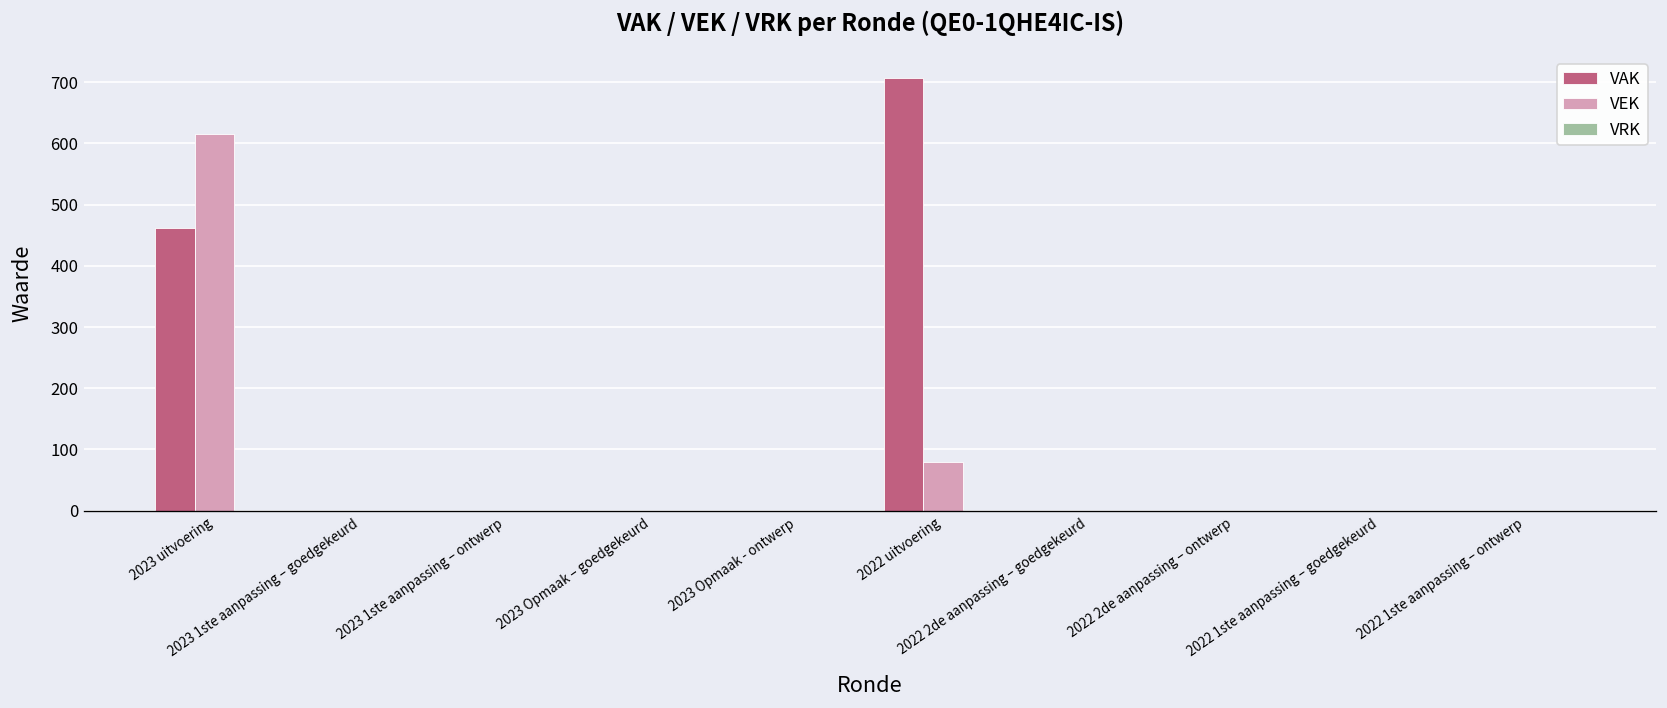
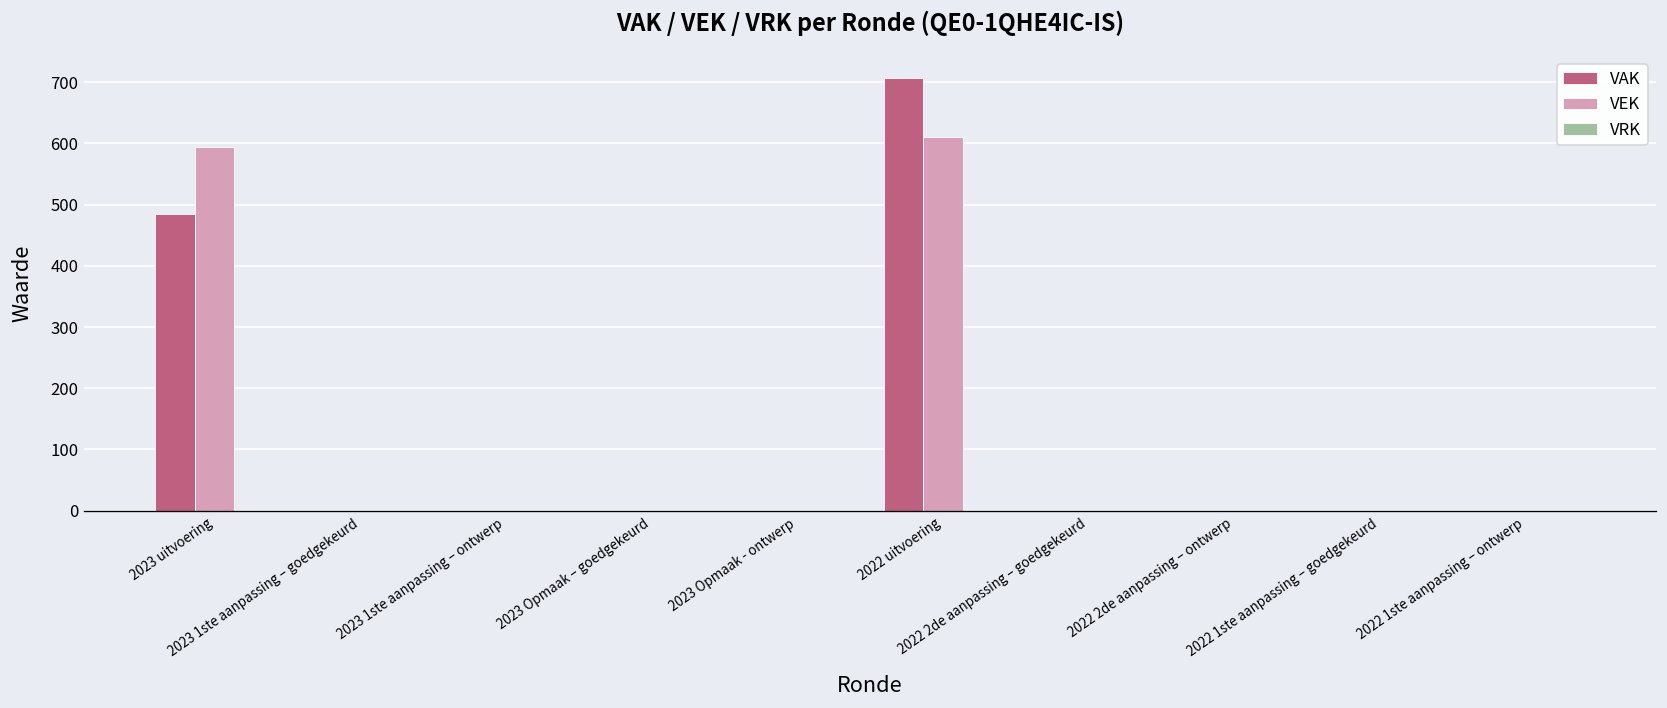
VAK, 2023 uitvoering: 460 -> 490
VEK, 2023 uitvoering: 620 -> 590
VEK, 2022 uitvoering: 80 -> 610
